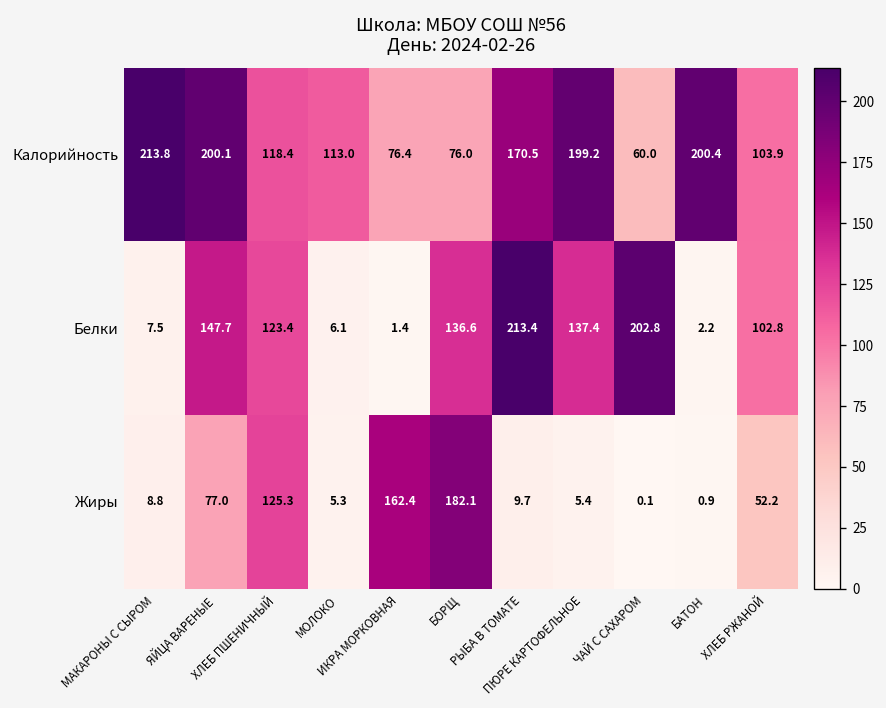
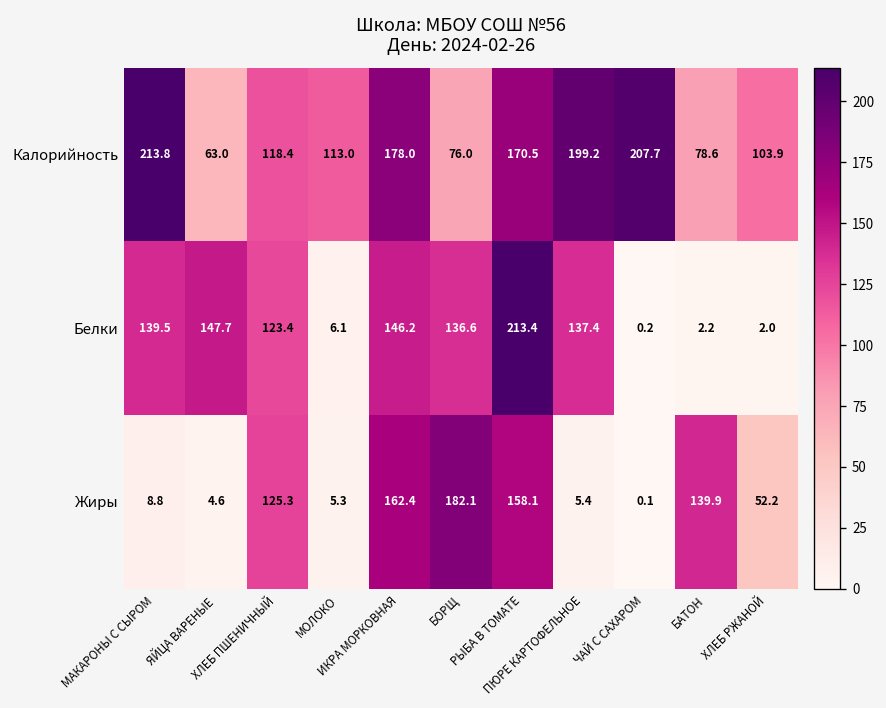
Калорийность, ЯЙЦА ВАРЕНЫЕ: 200.1 -> 63.0
Калорийность, ИКРА МОРКОВНАЯ: 76.4 -> 178.0
Калорийность, ЧАЙ С САХАРОМ: 60.0 -> 207.7
Калорийность, БАТОН: 200.4 -> 78.6
Белки, МАКАРОНЫ С СЫРОМ: 7.5 -> 139.5
Белки, ИКРА МОРКОВНАЯ: 1.4 -> 146.2
Белки, ЧАЙ С САХАРОМ: 202.8 -> 0.2
Белки, ХЛЕБ РЖАНОЙ: 102.8 -> 2.0
Жиры, ЯЙЦА ВАРЕНЫЕ: 77.0 -> 4.6
Жиры, РЫБА В ТОМАТЕ: 9.7 -> 158.1
Жиры, БАТОН: 0.9 -> 139.9
